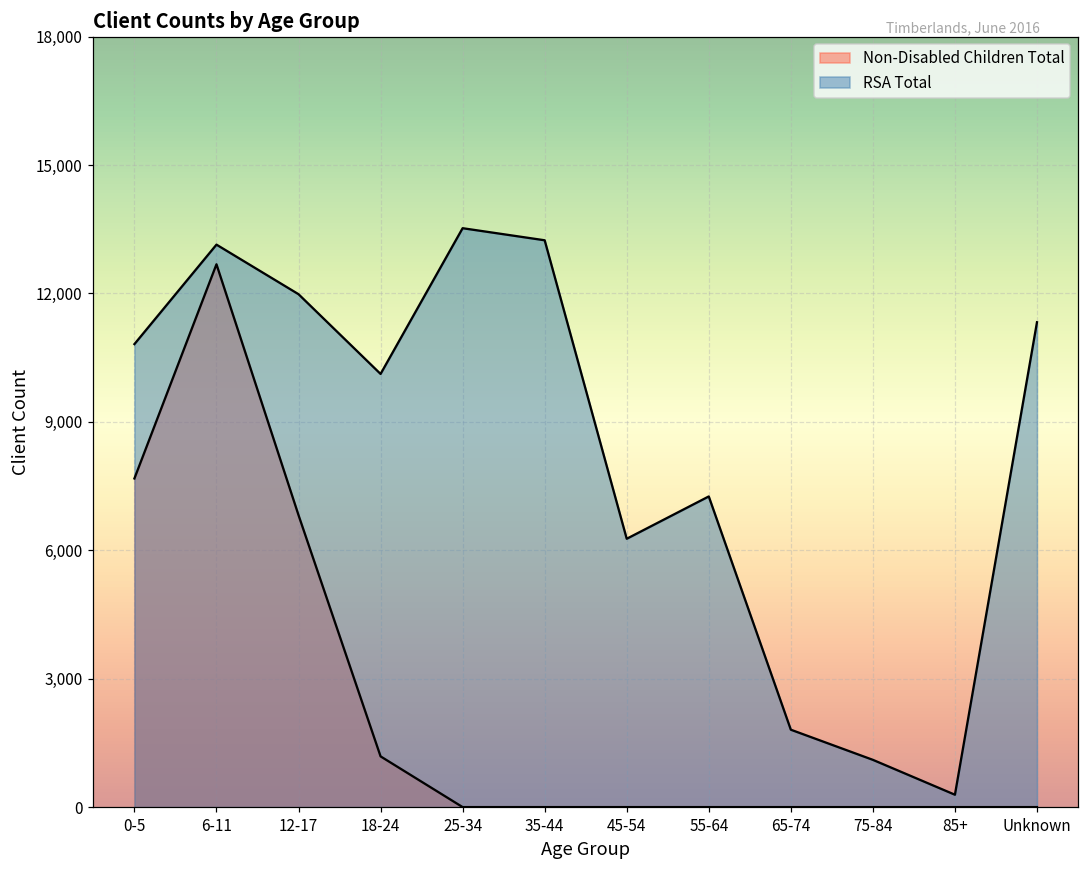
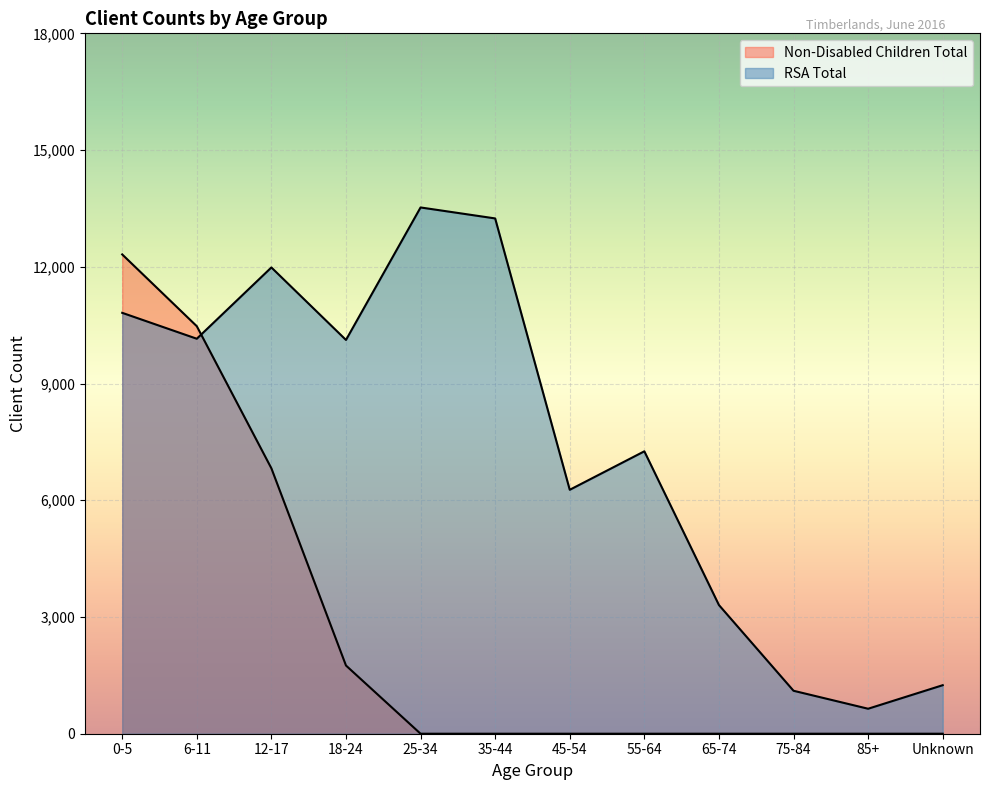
Non-Disabled Children Total, 0-5: 7,700 -> 12,300
Non-Disabled Children Total, 6-11: 12,700 -> 10,500
RSA Total, 6-11: 13,100 -> 10,200
Non-Disabled Children Total, 18-24: 1,200 -> 1,800
RSA Total, 65-74: 1,800 -> 3,300
RSA Total, 85+: 300 -> 600
RSA Total, Unknown: 11,300 -> 1,200
